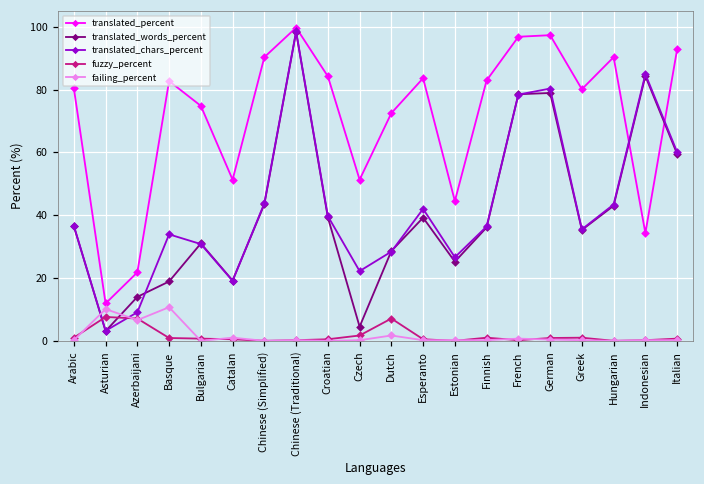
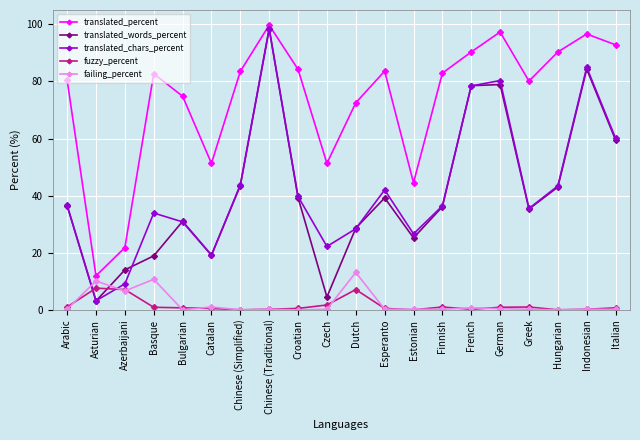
translated_percent, Chinese (Simplified): 90 -> 84
failing_percent, Dutch: 2 -> 13
translated_percent, French: 97 -> 90
translated_percent, Indonesian: 34 -> 97
